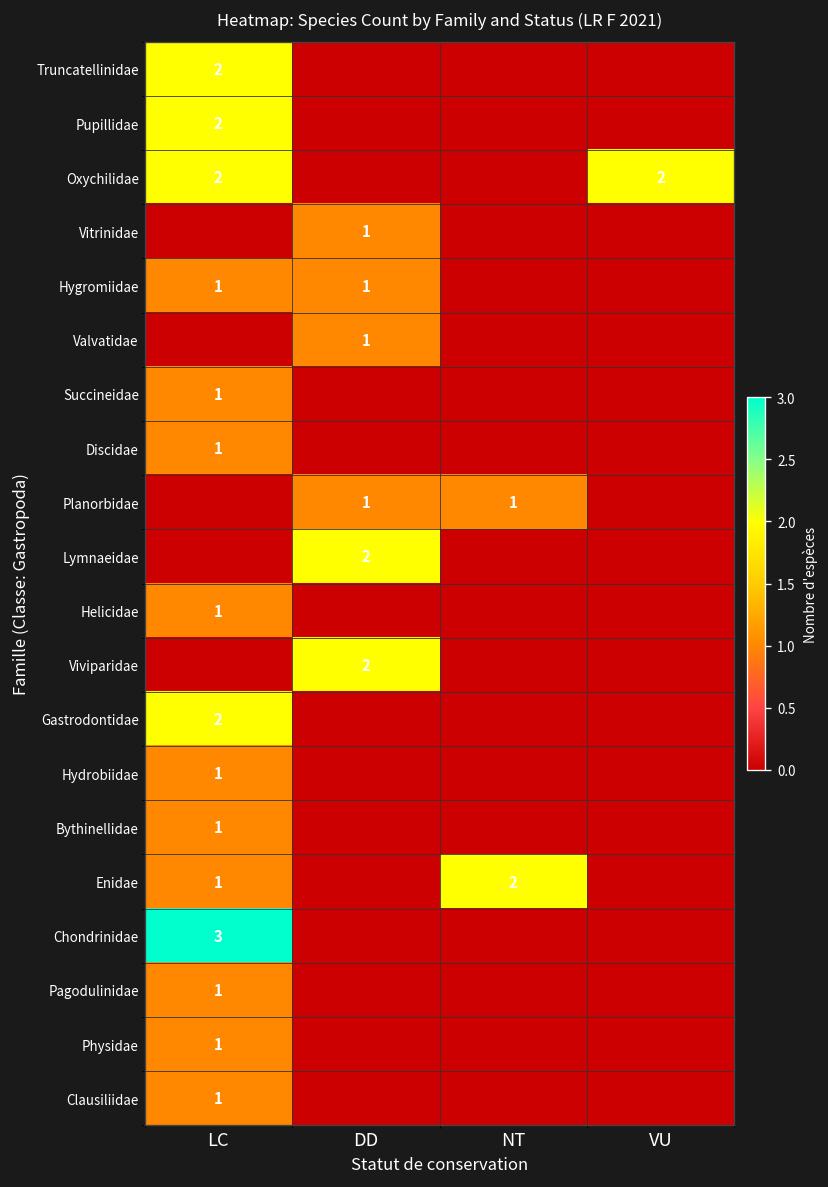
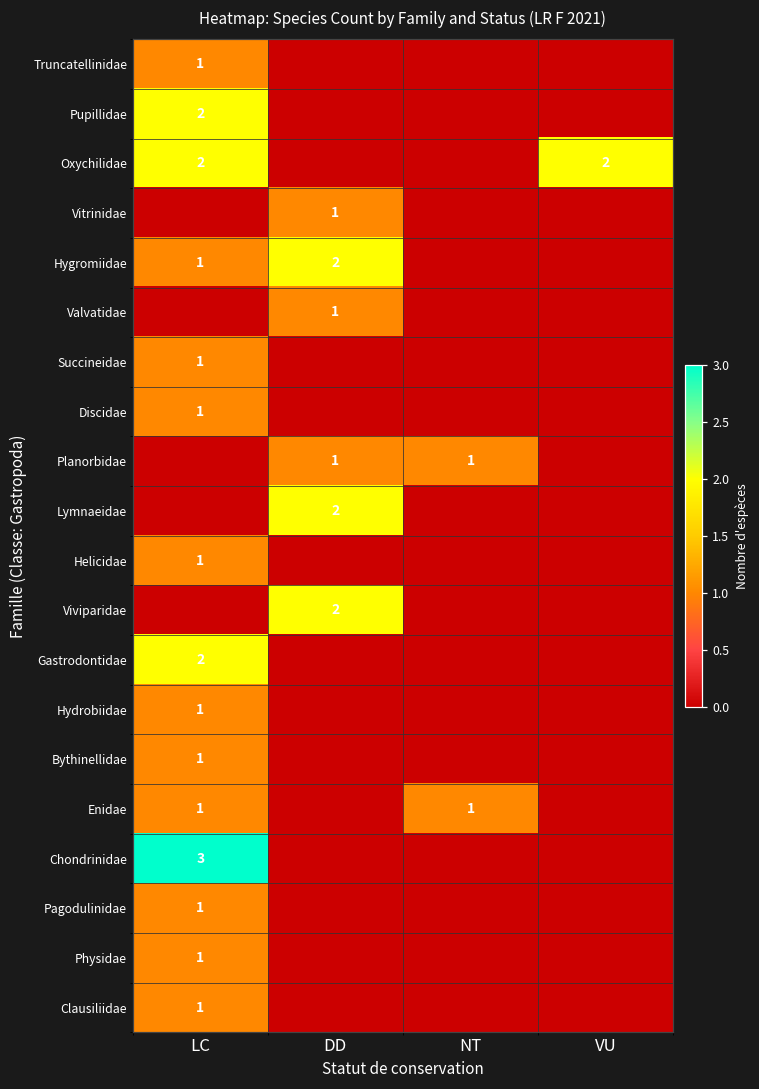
Truncatellinidae, LC: 2 -> 1
Hygromiidae, DD: 1 -> 2
Enidae, NT: 2 -> 1
